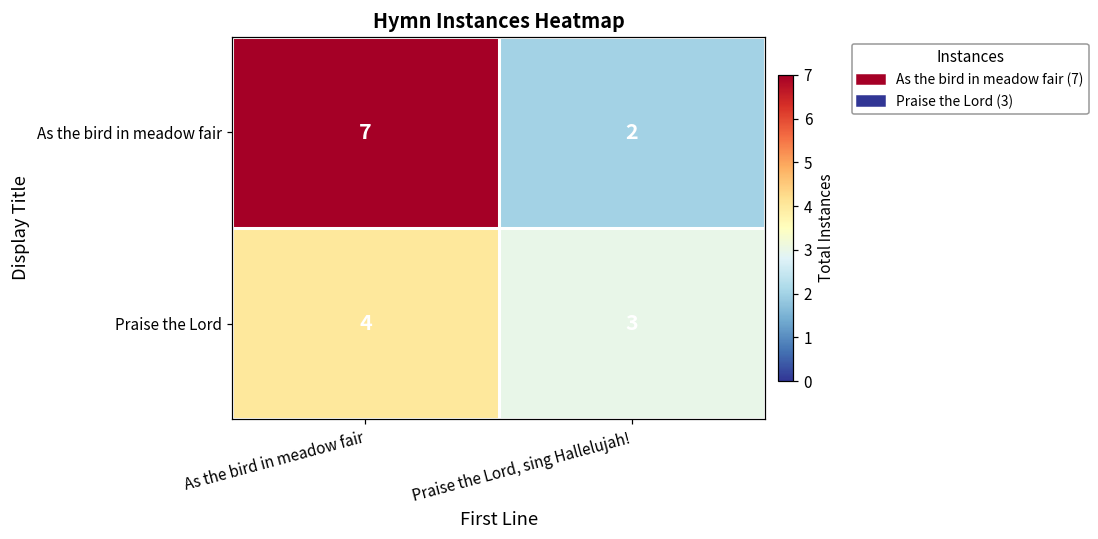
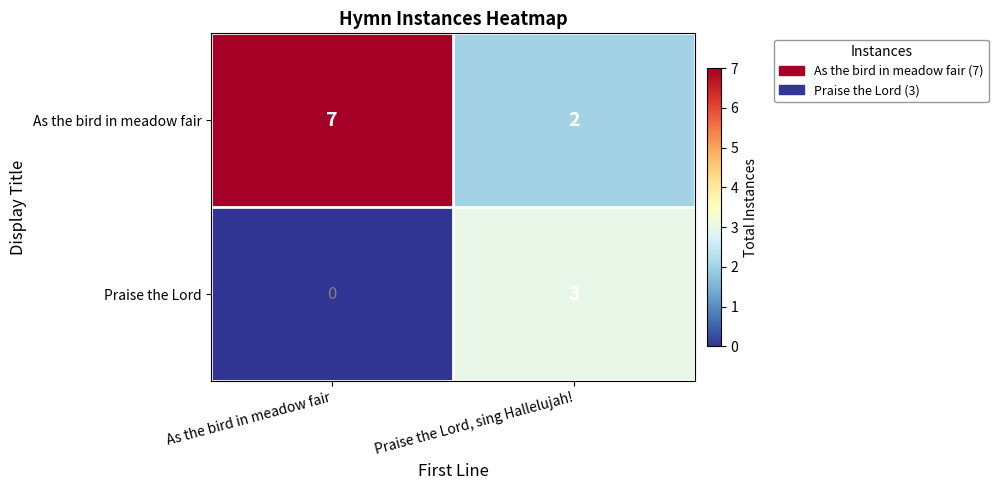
Praise the Lord, As the bird in meadow fair: 4 -> 0
